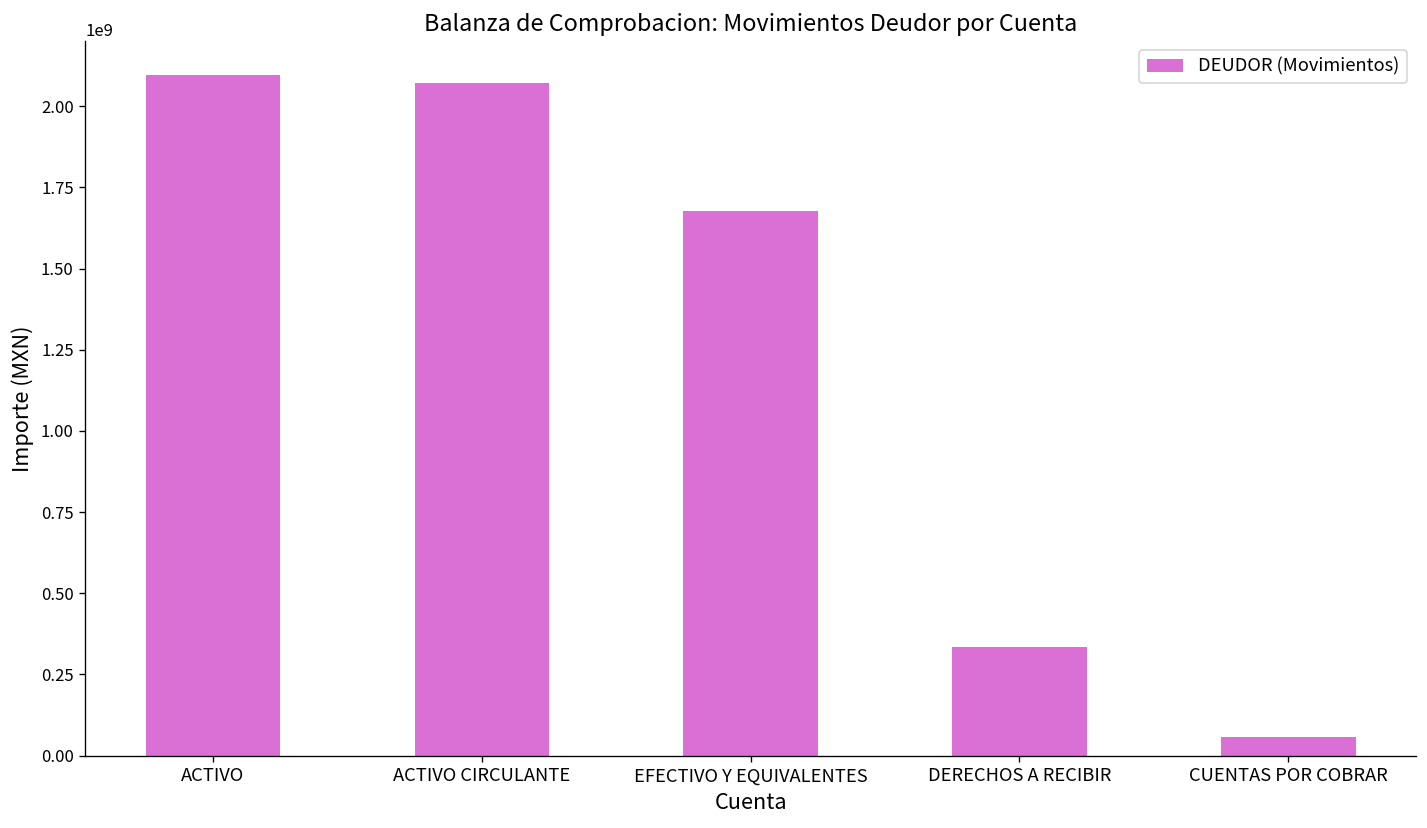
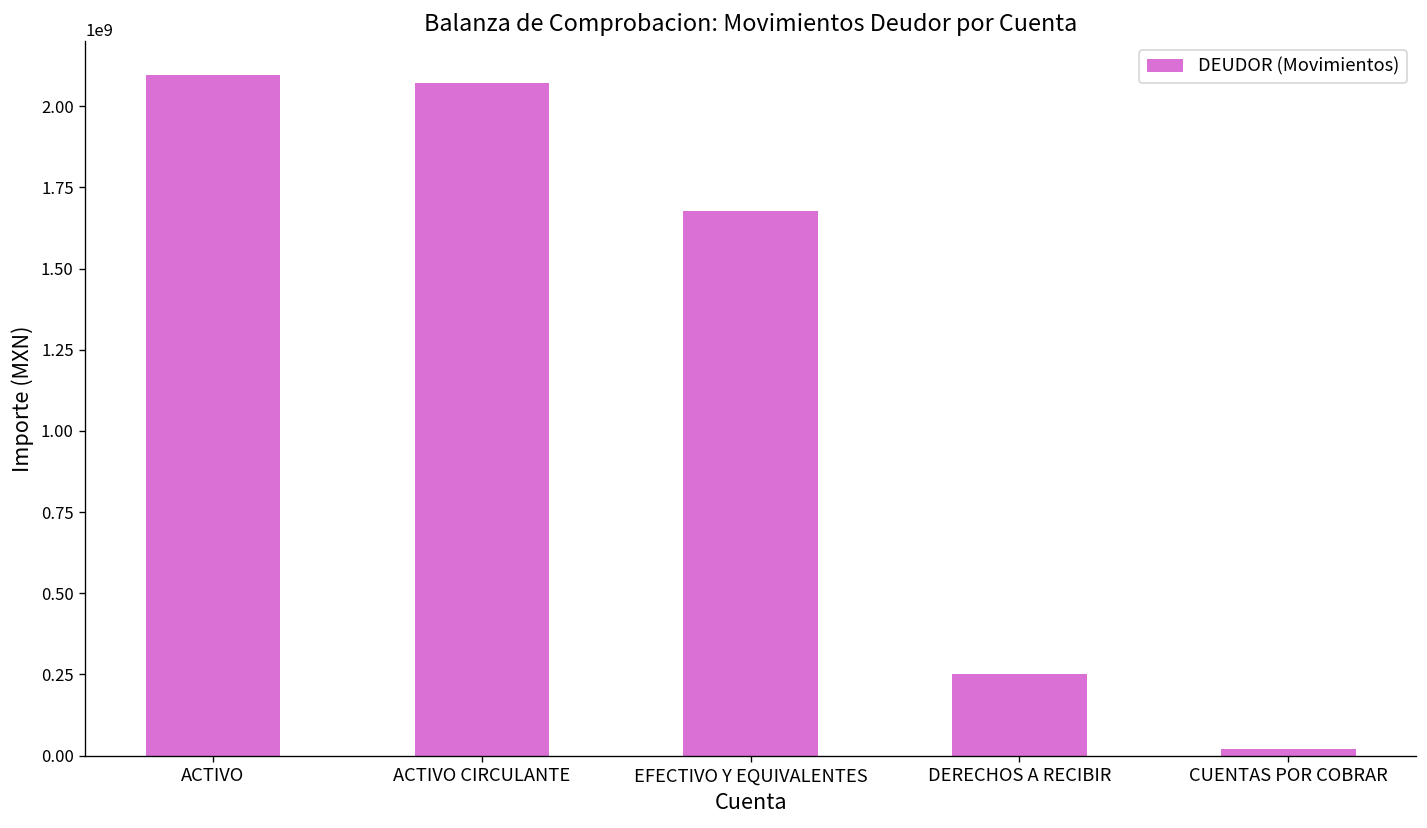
DERECHOS A RECIBIR: 340000000 -> 250000000
CUENTAS POR COBRAR: 60000000 -> 20000000
